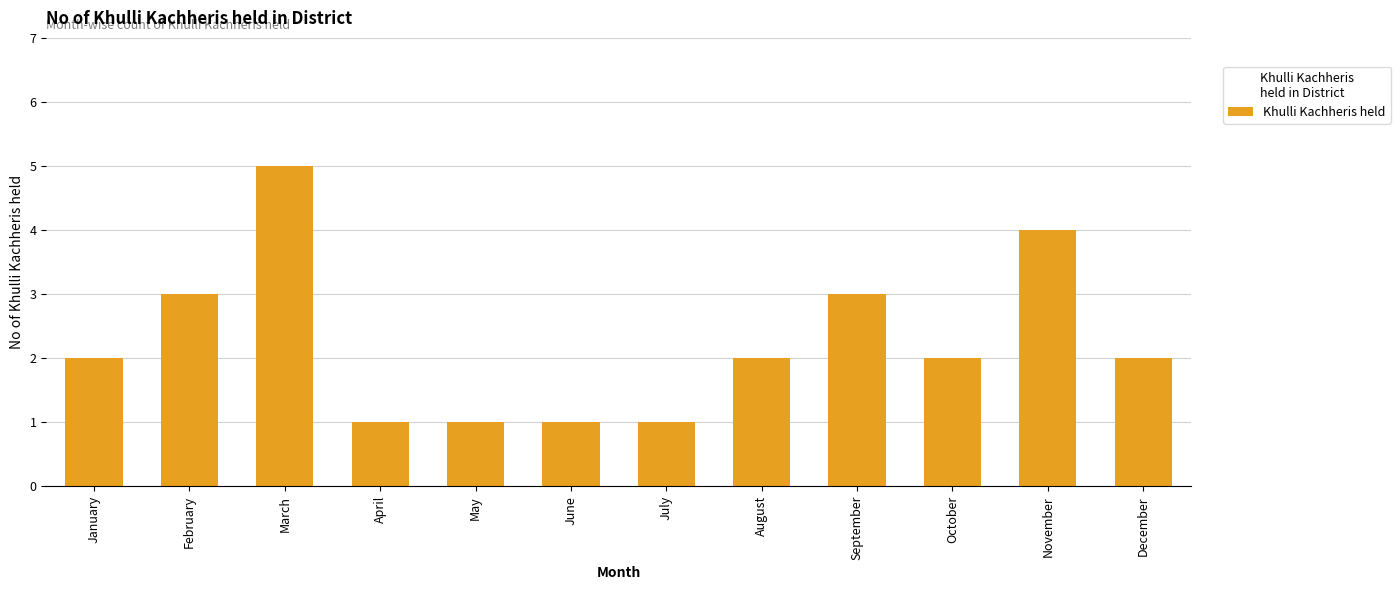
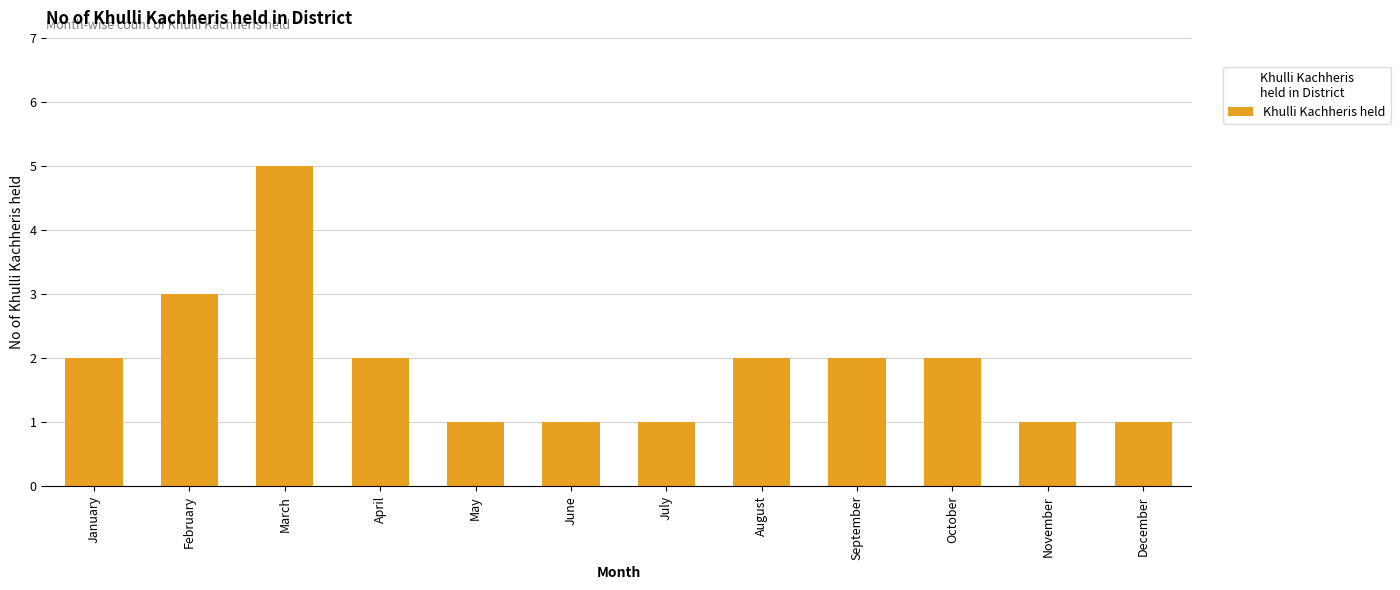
April: 1 -> 2
September: 3 -> 2
November: 4 -> 1
December: 2 -> 1
